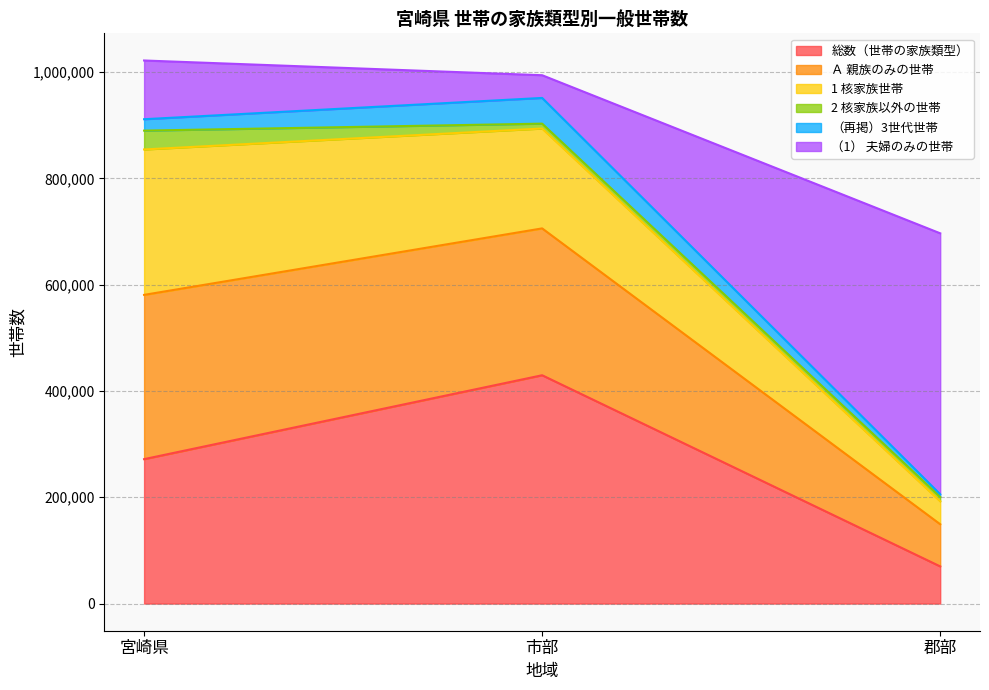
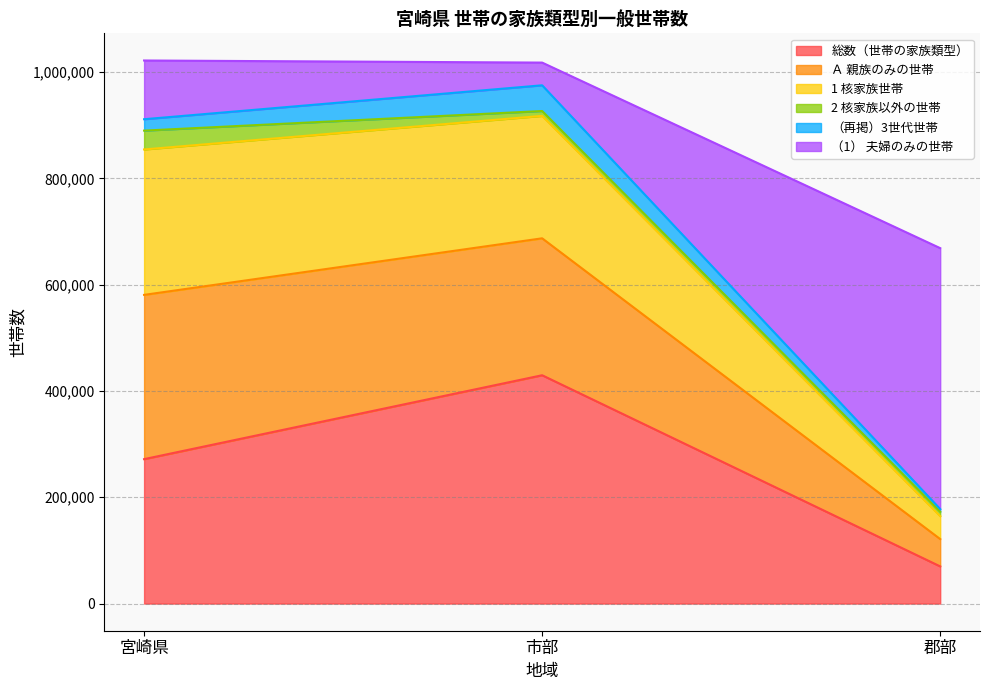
Ａ 親族のみの世帯, 市部: 280,000 -> 260,000
1 核家族世帯, 市部: 190,000 -> 230,000
Ａ 親族のみの世帯, 郡部: 80,000 -> 50,000
